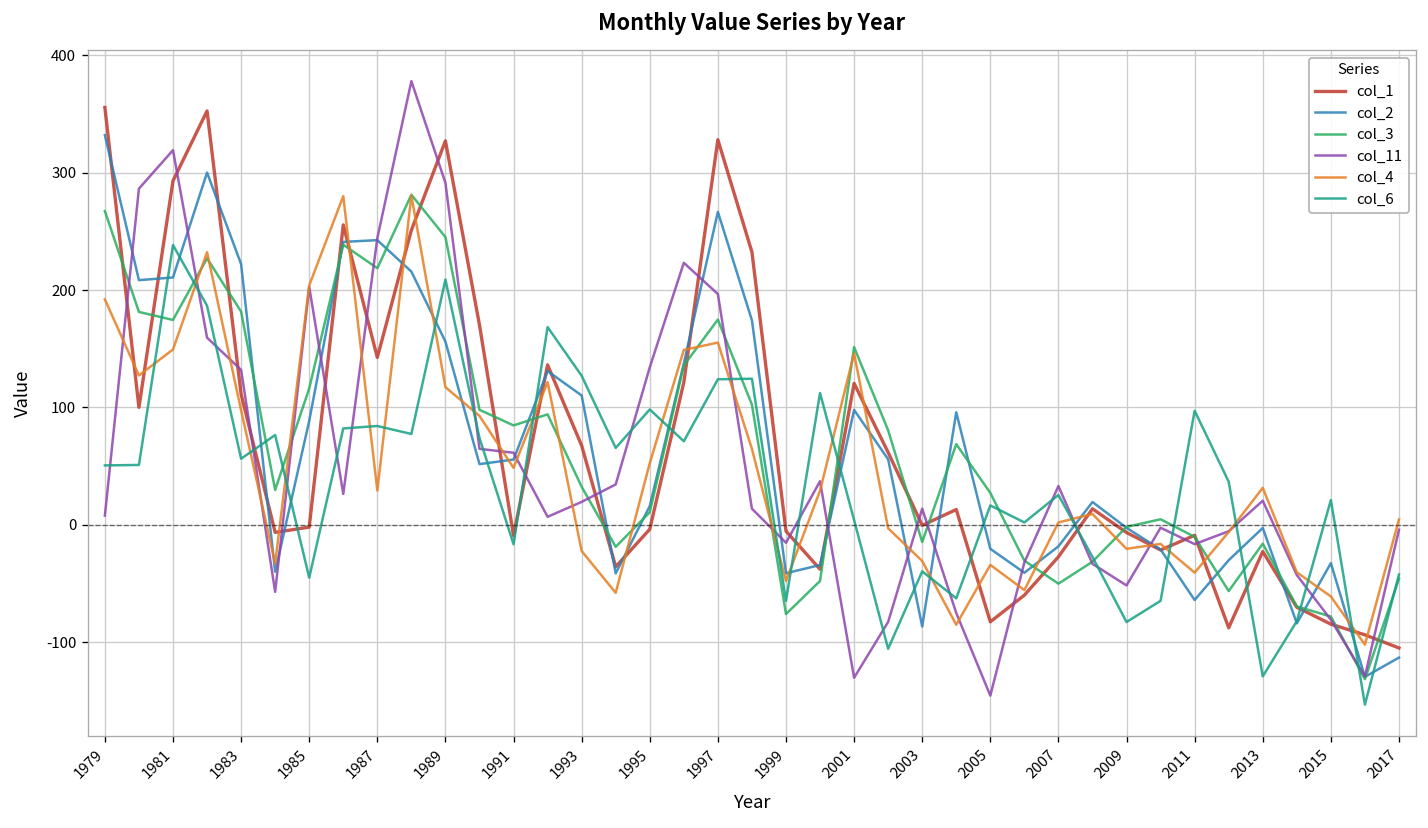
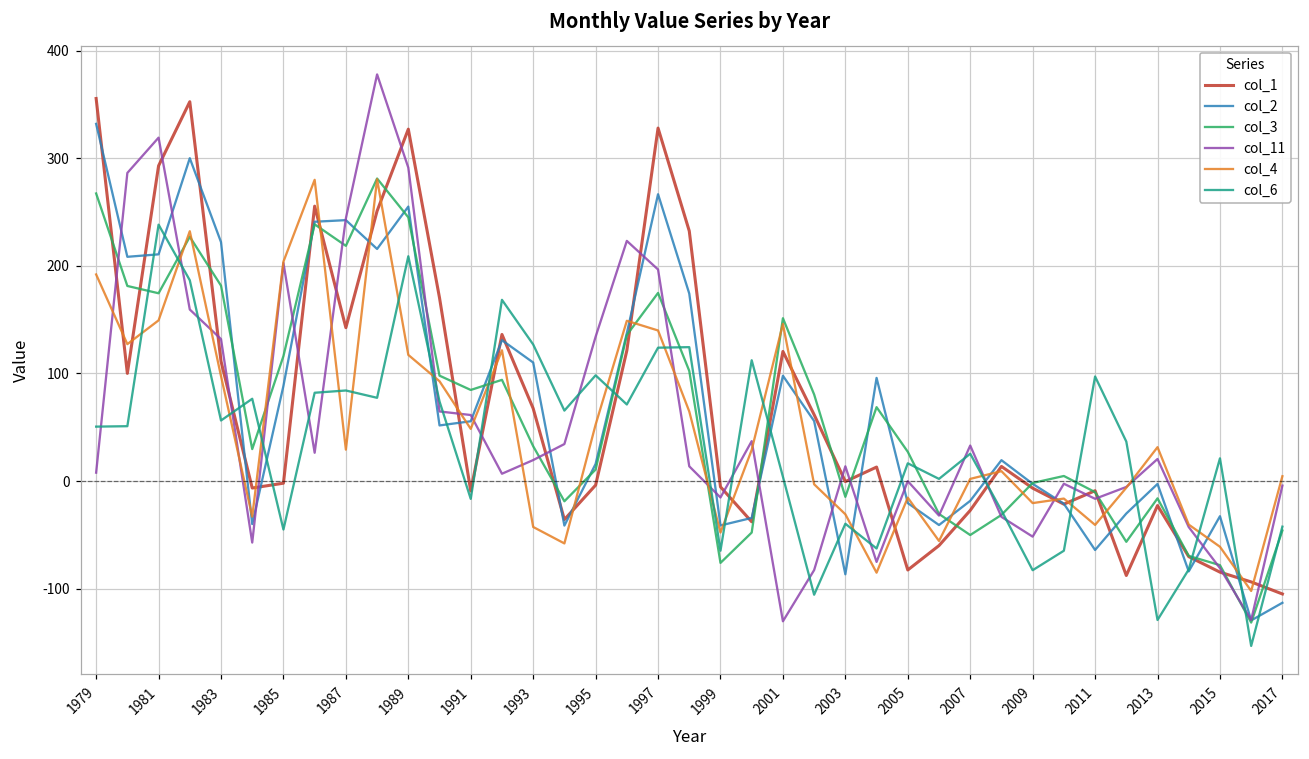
col_2, 1989: 160 -> 260
col_4, 1993: -20 -> -40
col_4, 1997: 160 -> 140
col_11, 2005: -150 -> 0
col_4, 2005: -30 -> -20
